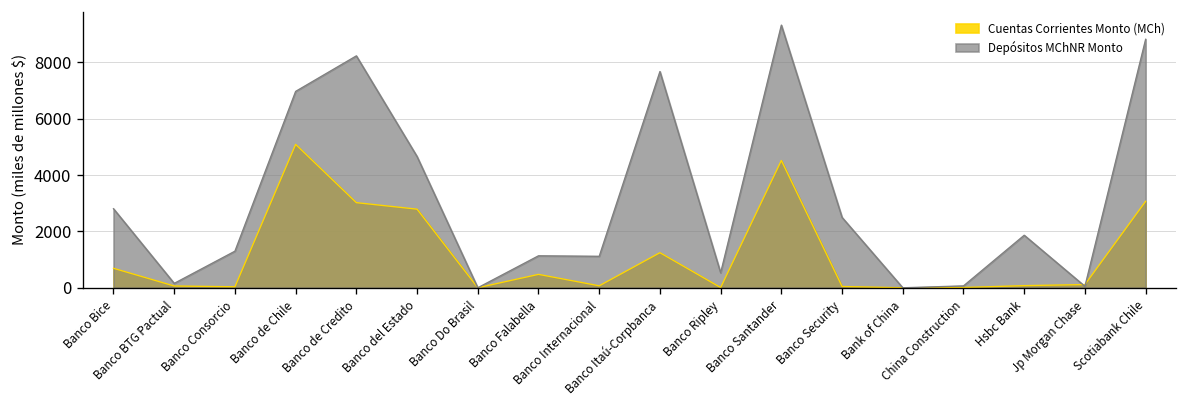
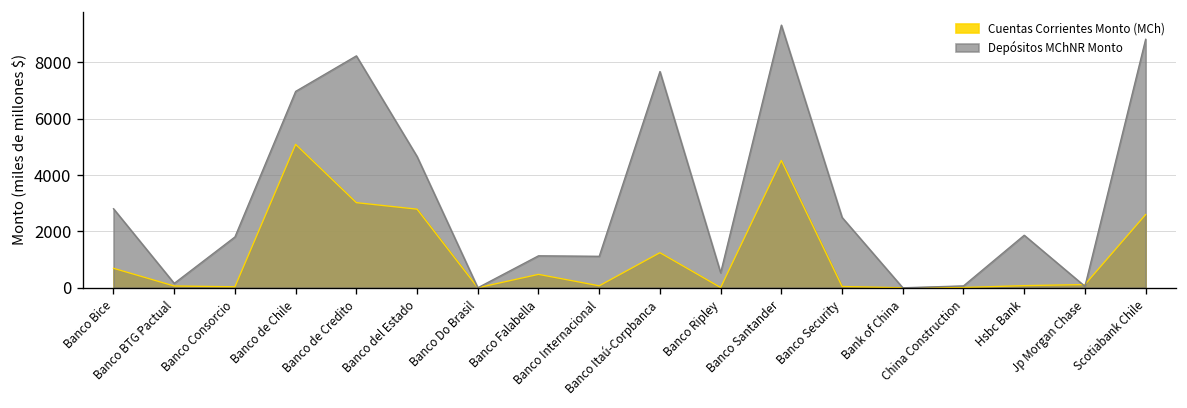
Depósitos MChNR Monto, Banco Consorcio: 1300 -> 1800
Cuentas Corrientes Monto (MCh), Scotiabank Chile: 3100 -> 2600
